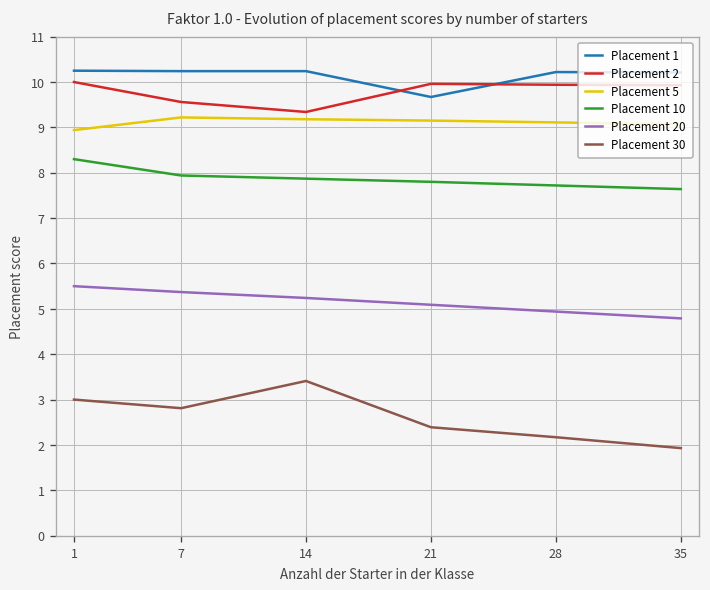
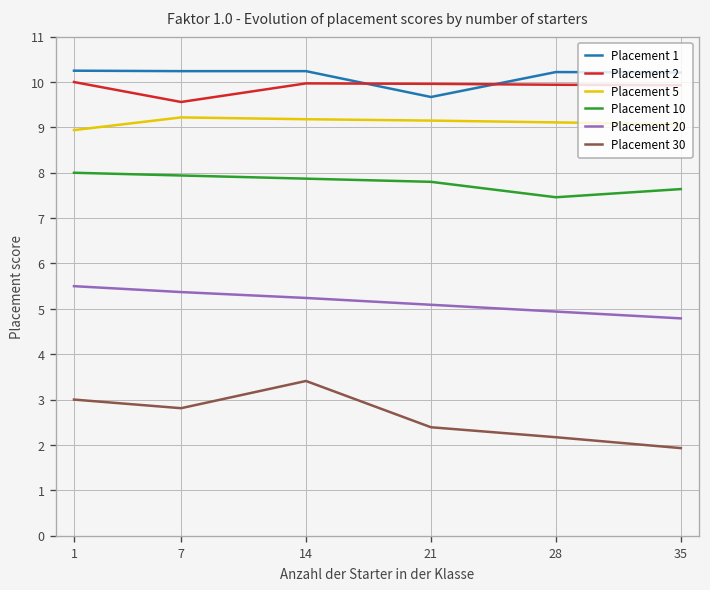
Placement 10, 1: 8.3 -> 8.0
Placement 2, 14: 9.3 -> 10.0
Placement 10, 28: 7.7 -> 7.5
